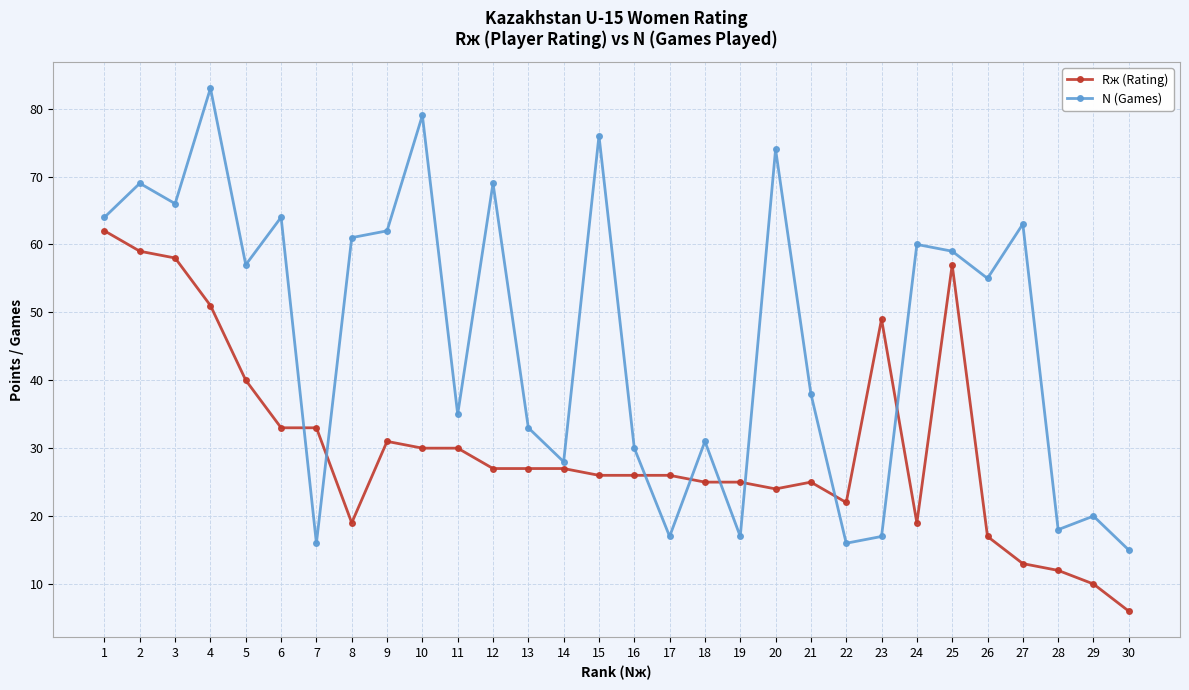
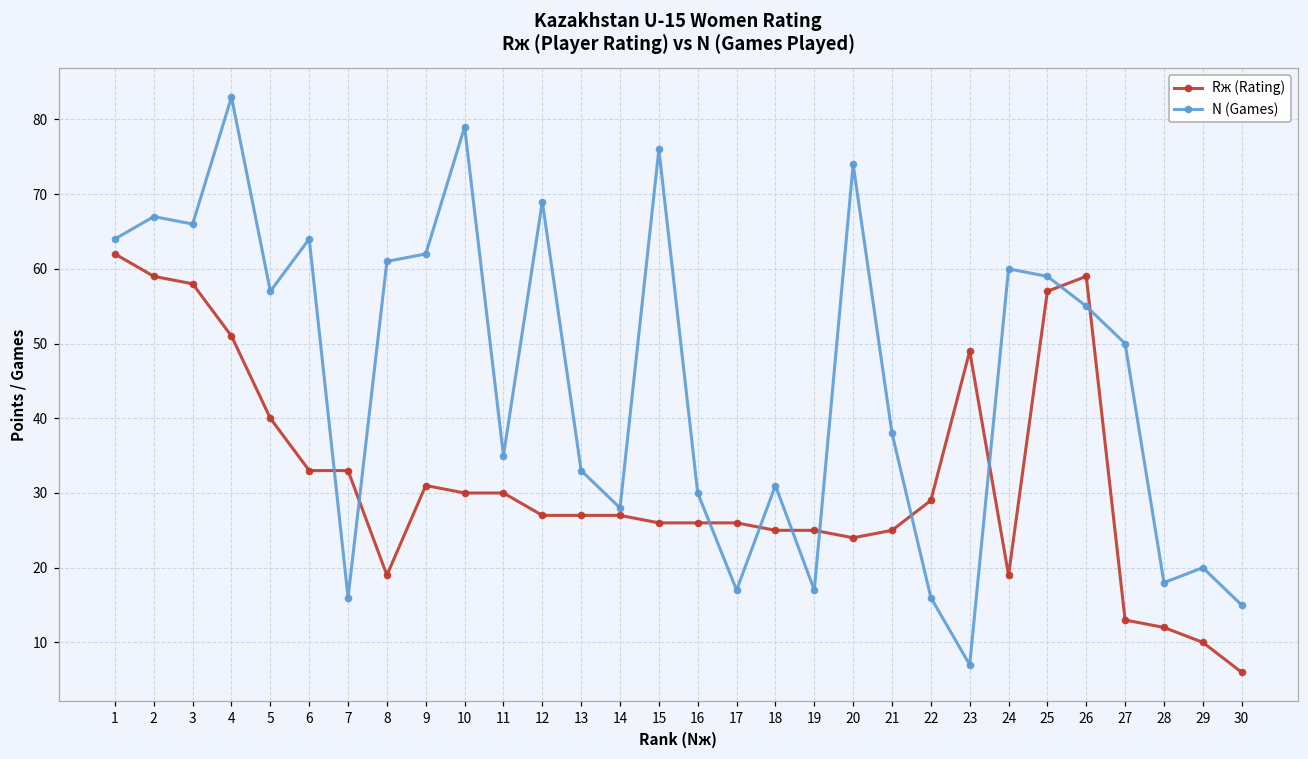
N (Games), 2: 69 -> 67
Rж (Rating), 22: 22 -> 29
N (Games), 23: 17 -> 7
Rж (Rating), 26: 17 -> 59
N (Games), 27: 63 -> 50
